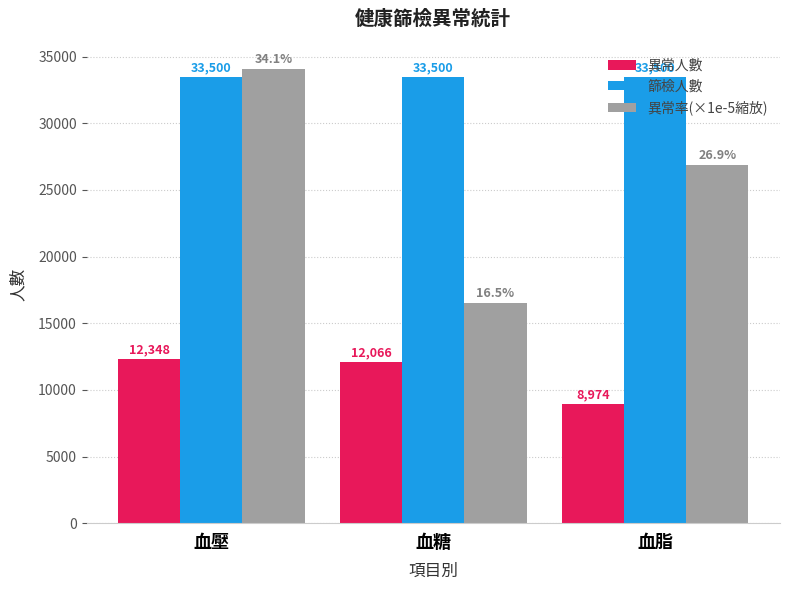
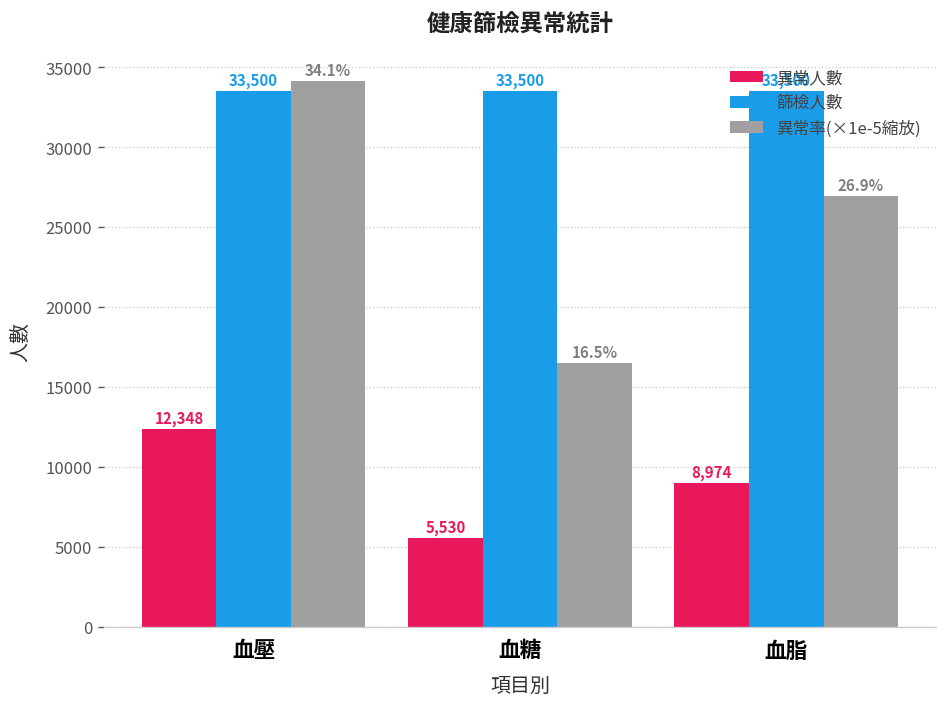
異常人數, 血糖: 12,066 -> 5,530
